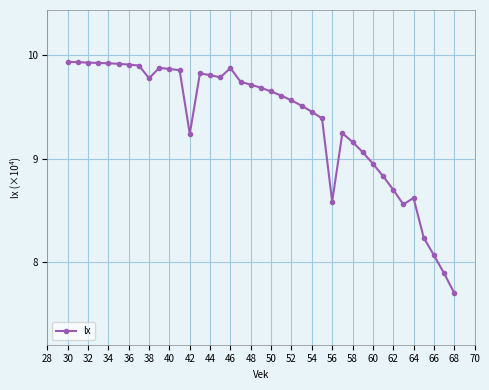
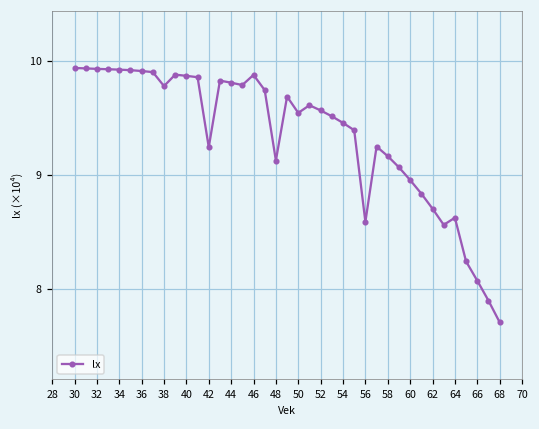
48: 9.72 -> 9.13
50: 9.65 -> 9.54
